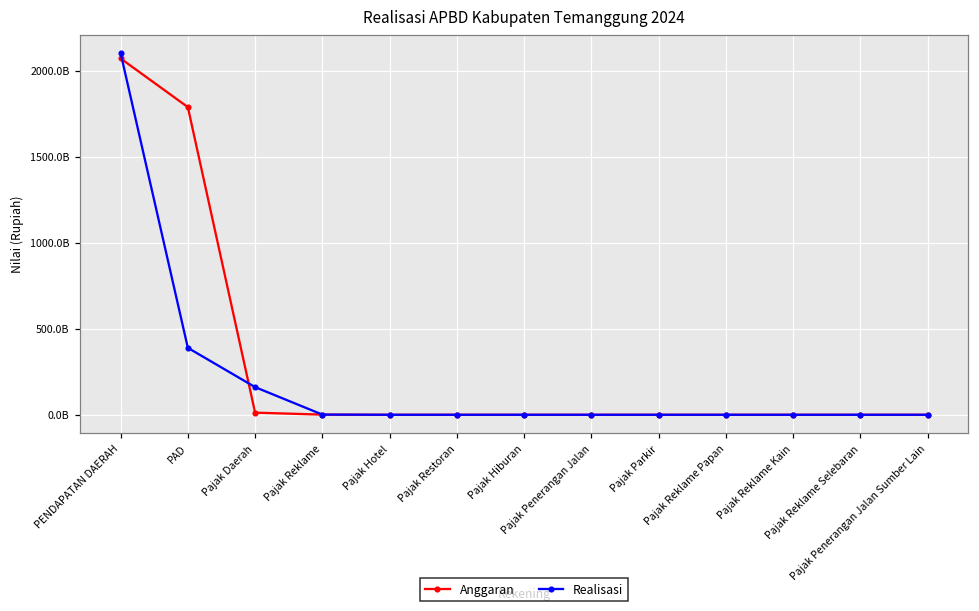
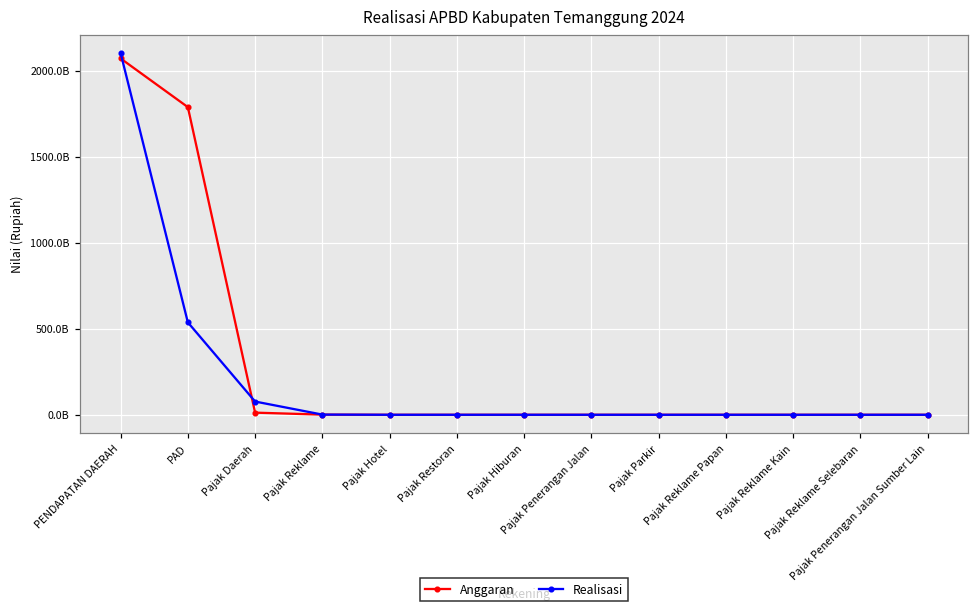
Realisasi, PAD: 390000000000 -> 540000000000
Realisasi, Pajak Daerah: 160000000000 -> 80000000000
